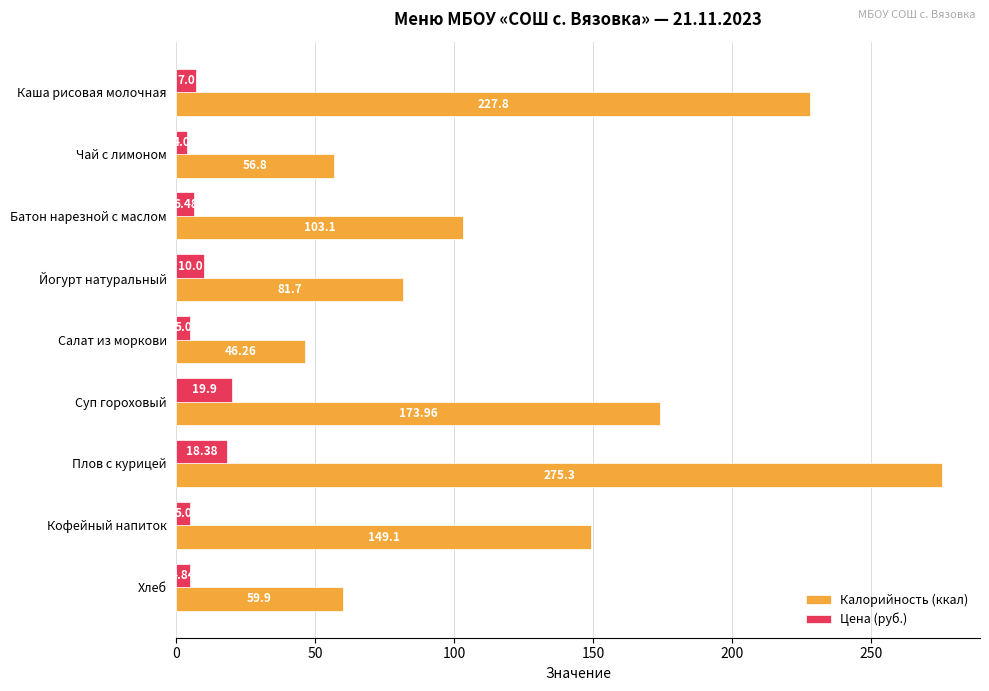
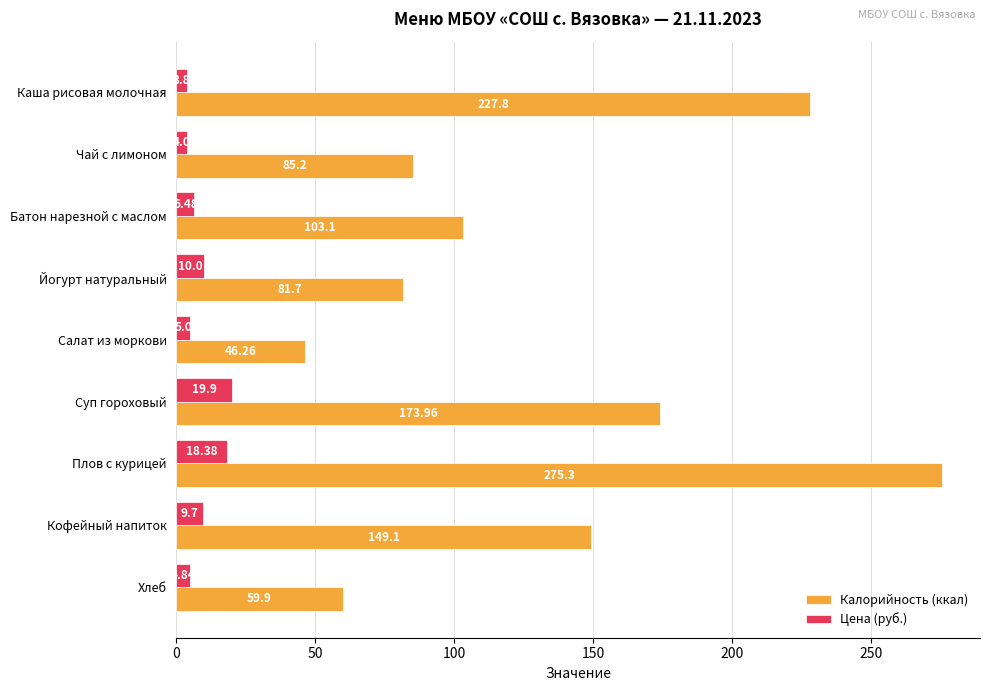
Цена (руб.), Каша рисовая молочная: 7 -> 4
Калорийность (ккал), Чай с лимоном: 56.8 -> 85.2
Цена (руб.), Кофейный напиток: 5.0 -> 9.7
